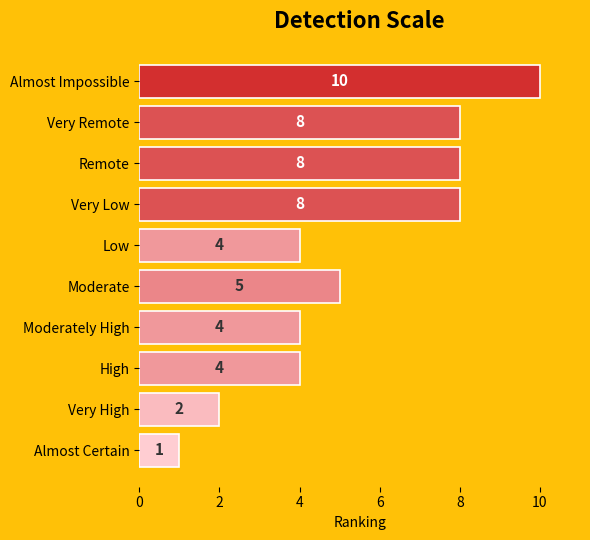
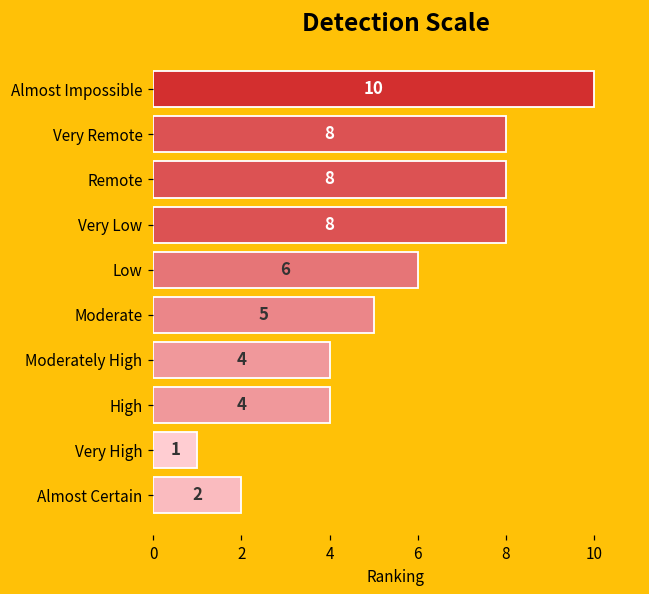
Low: 4 -> 6
Very High: 2 -> 1
Almost Certain: 1 -> 2
